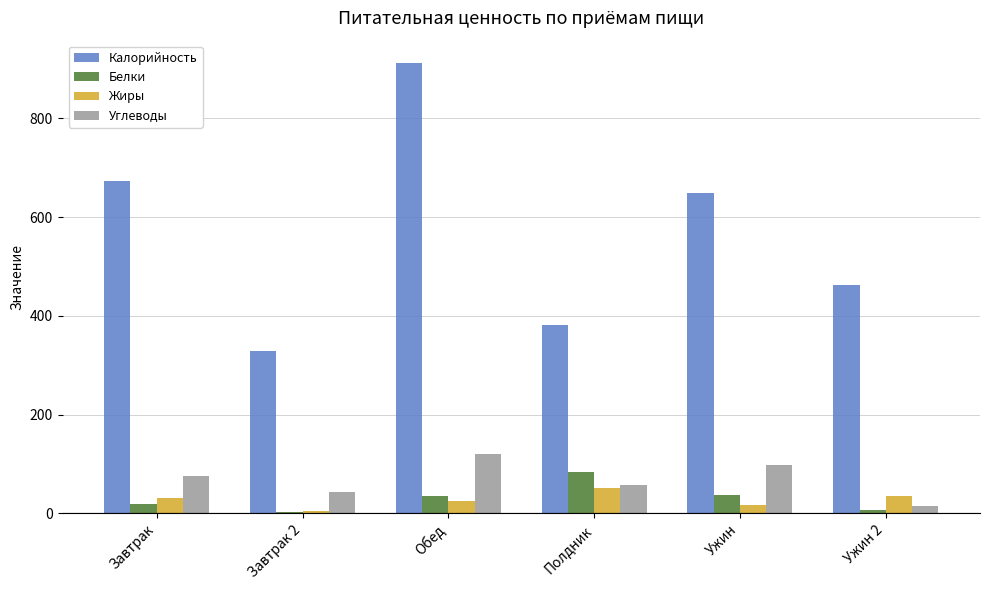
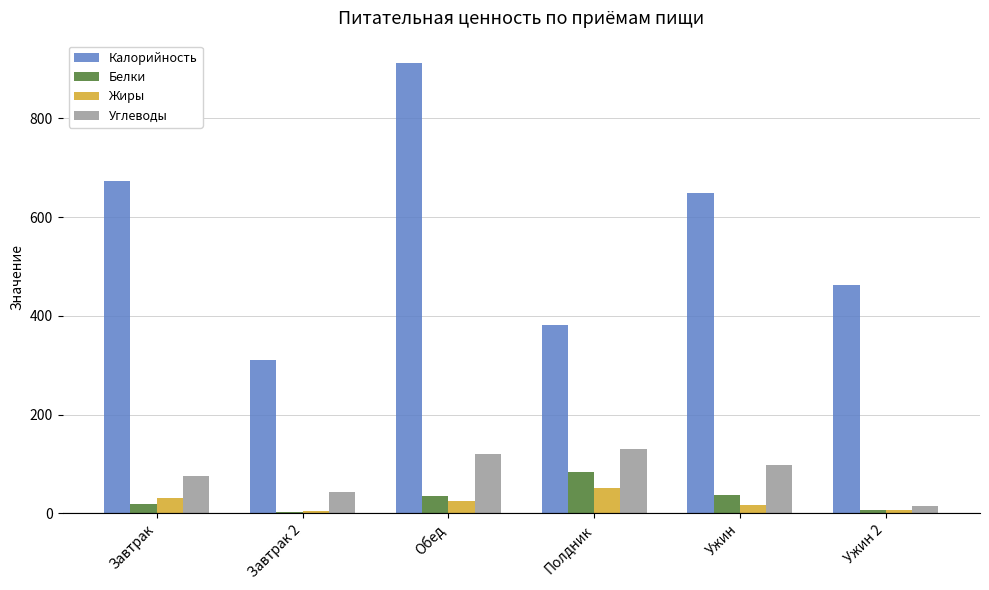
Калорийность, Завтрак 2: 330 -> 310
Углеводы, Полдник: 60 -> 130
Жиры, Ужин 2: 40 -> 10
